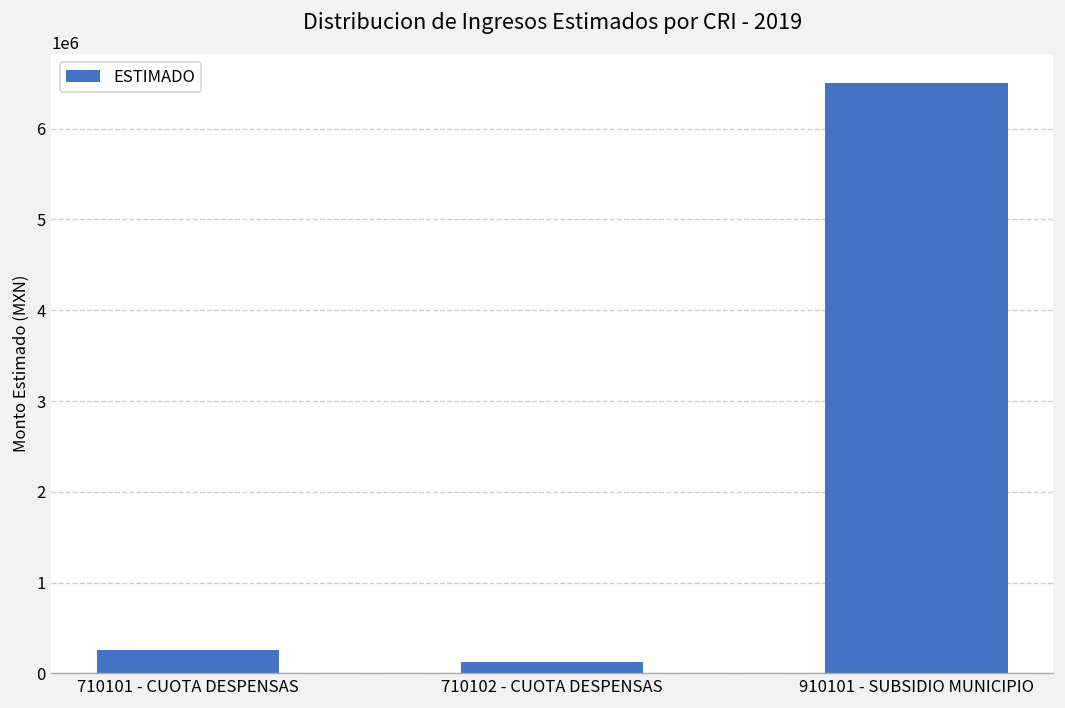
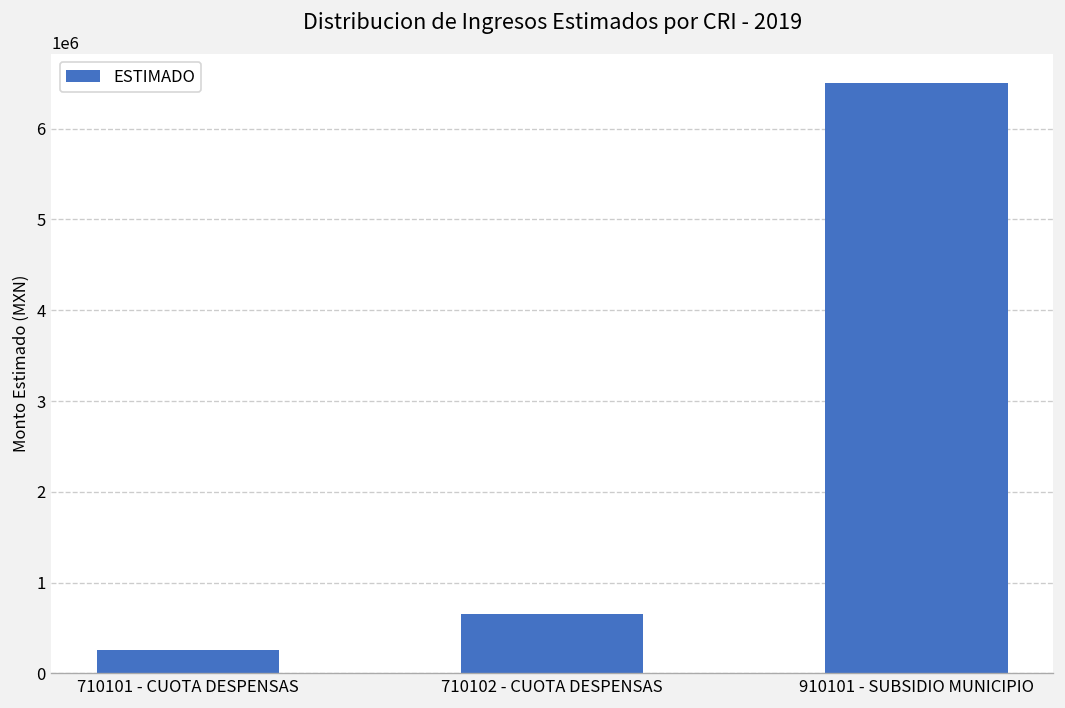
710102 - CUOTA DESPENSAS: 100000 -> 700000
